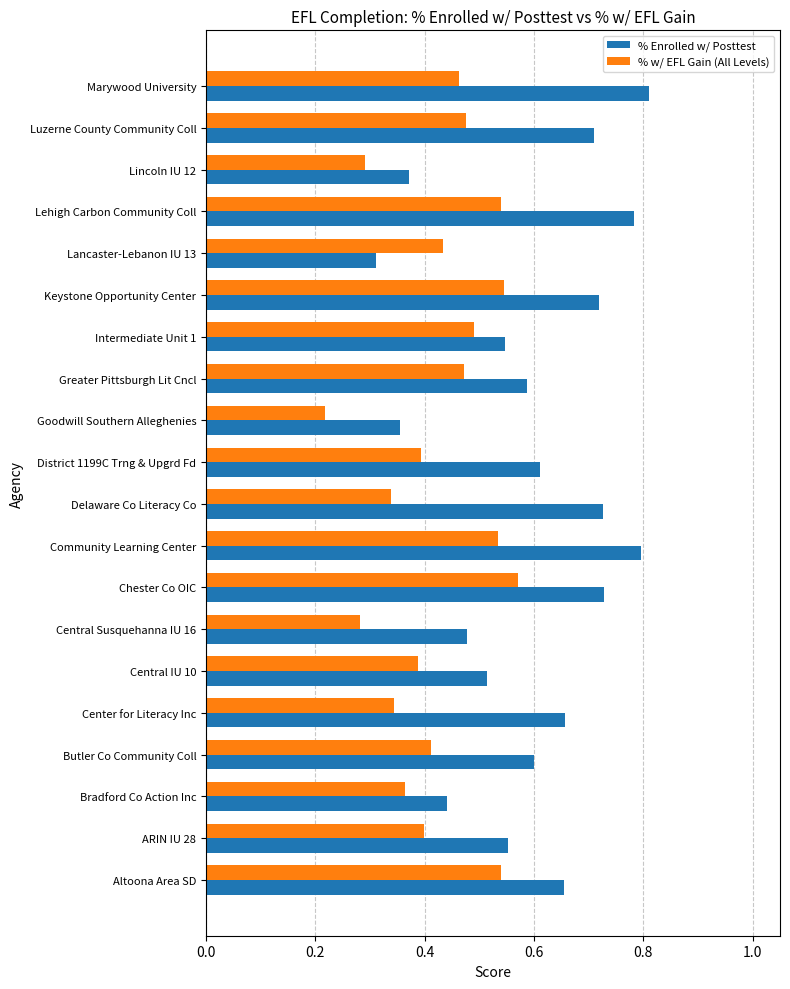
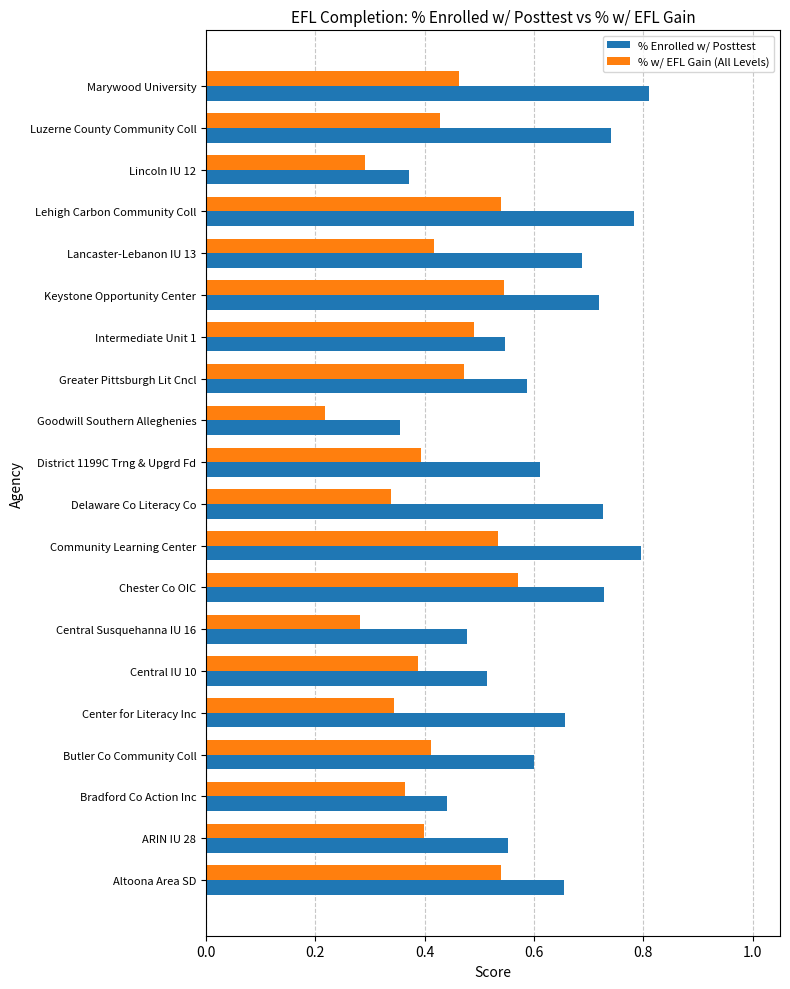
% w/ EFL Gain (All Levels), Luzerne County Community Coll: 0.48 -> 0.43
% Enrolled w/ Posttest, Luzerne County Community Coll: 0.71 -> 0.74
% w/ EFL Gain (All Levels), Lancaster-Lebanon IU 13: 0.43 -> 0.42
% Enrolled w/ Posttest, Lancaster-Lebanon IU 13: 0.31 -> 0.69
